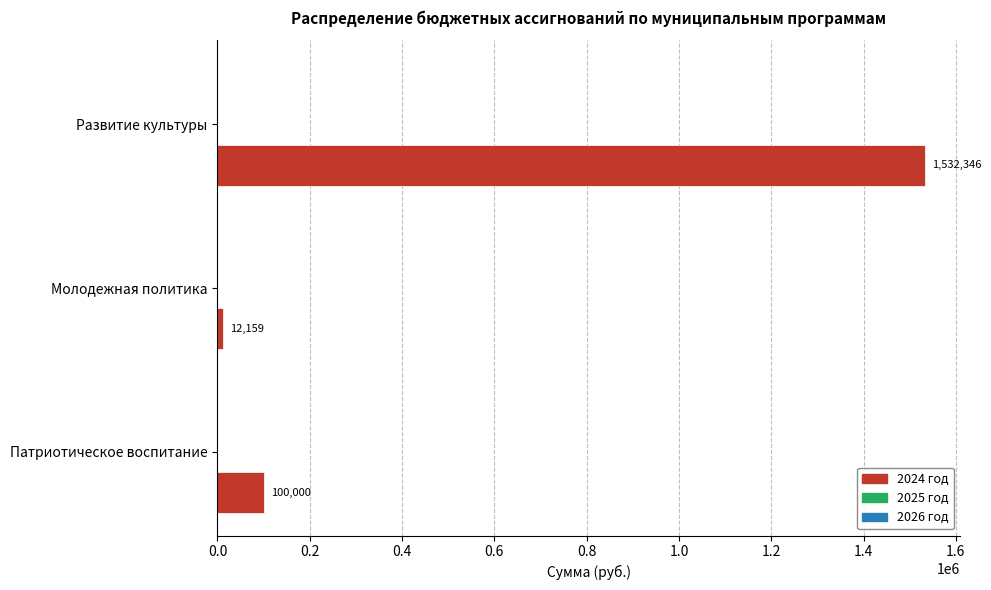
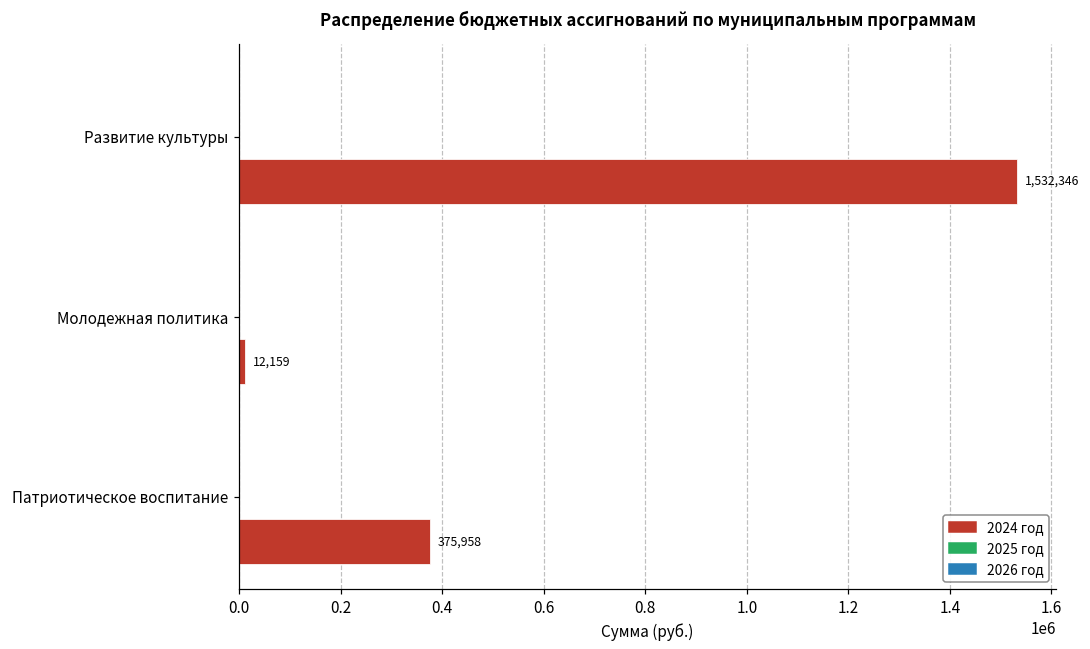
2024 год, Патриотическое воспитание: 100,000 -> 375,958
